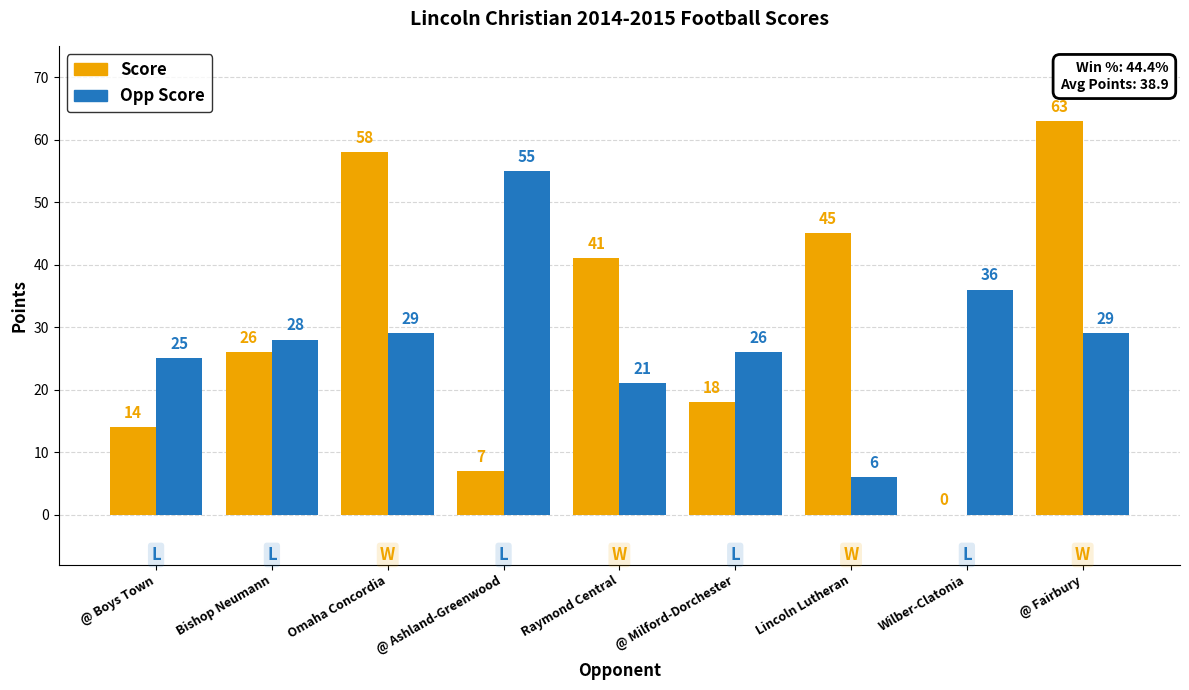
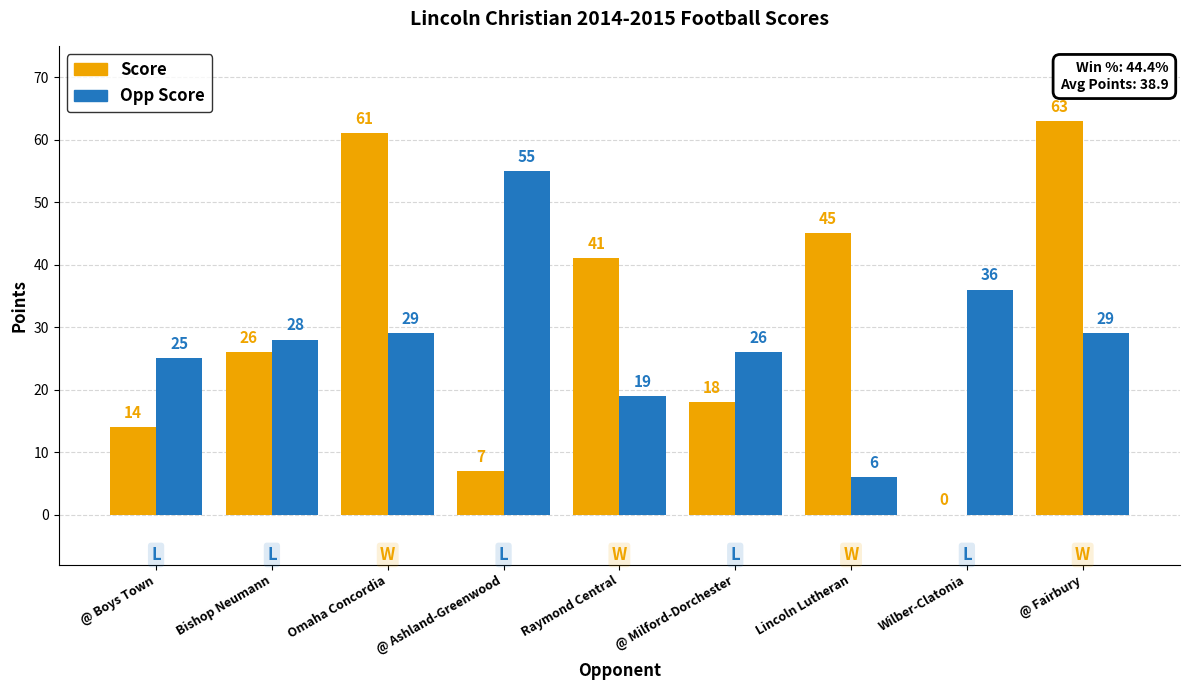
Score, Omaha Concordia: 58 -> 61
Opp Score, Raymond Central: 21 -> 19
